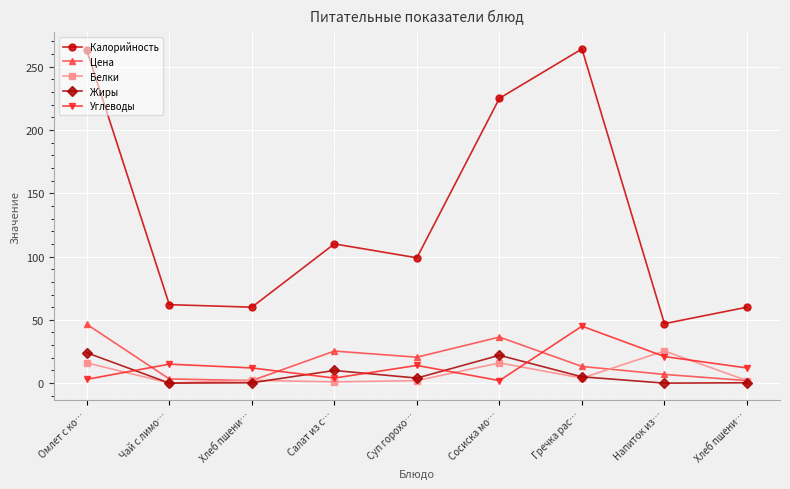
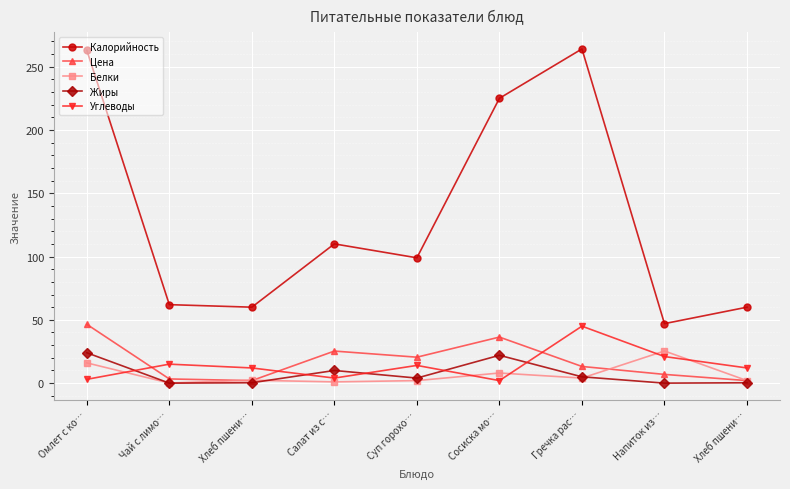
Белки, Сосиска мо…: 16 -> 8
